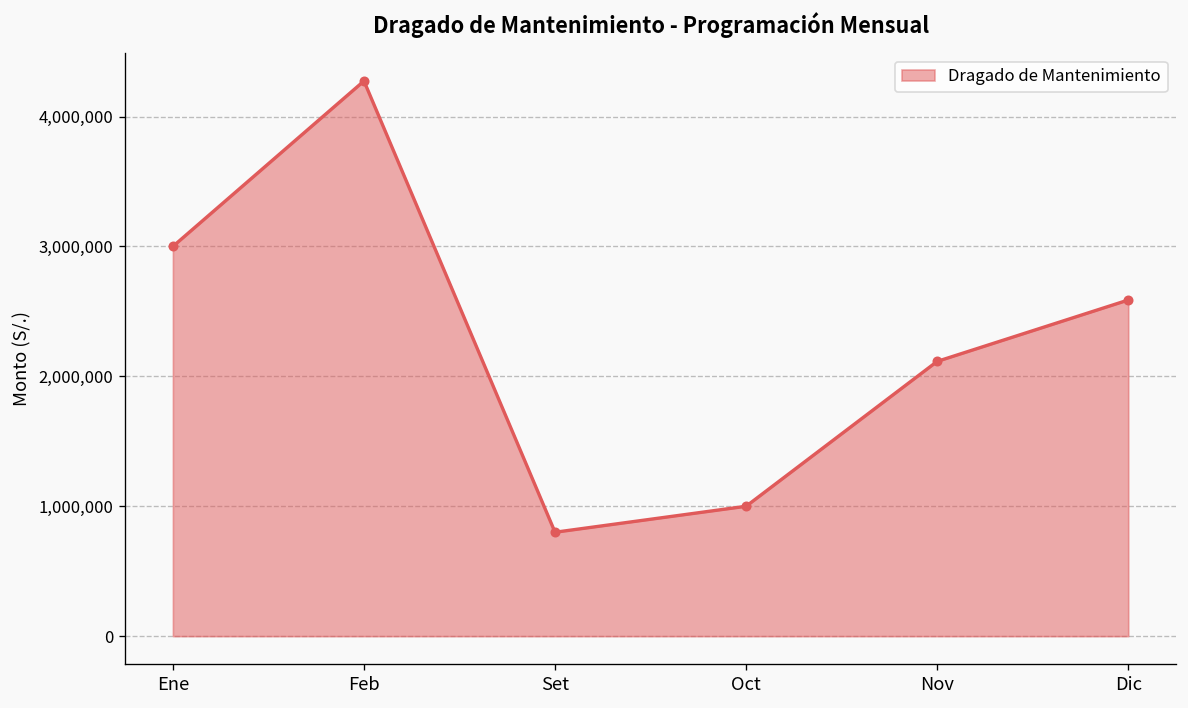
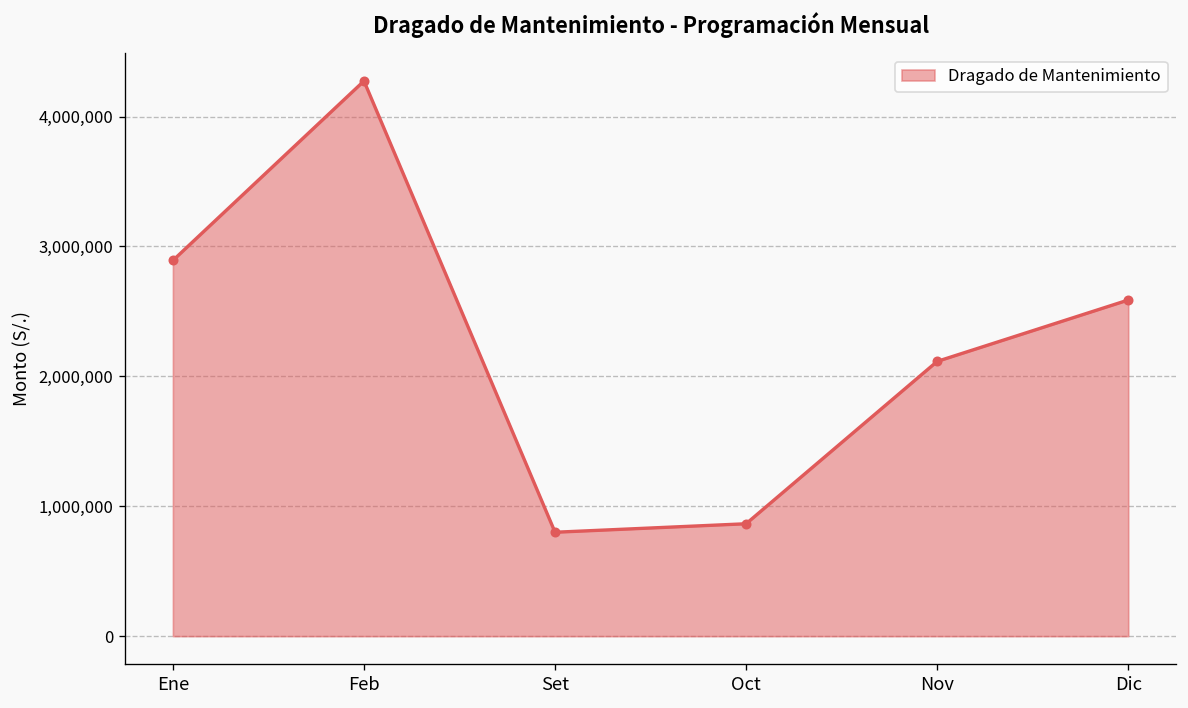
Ene: 3,000,000 -> 2,890,000
Oct: 1,000,000 -> 870,000
